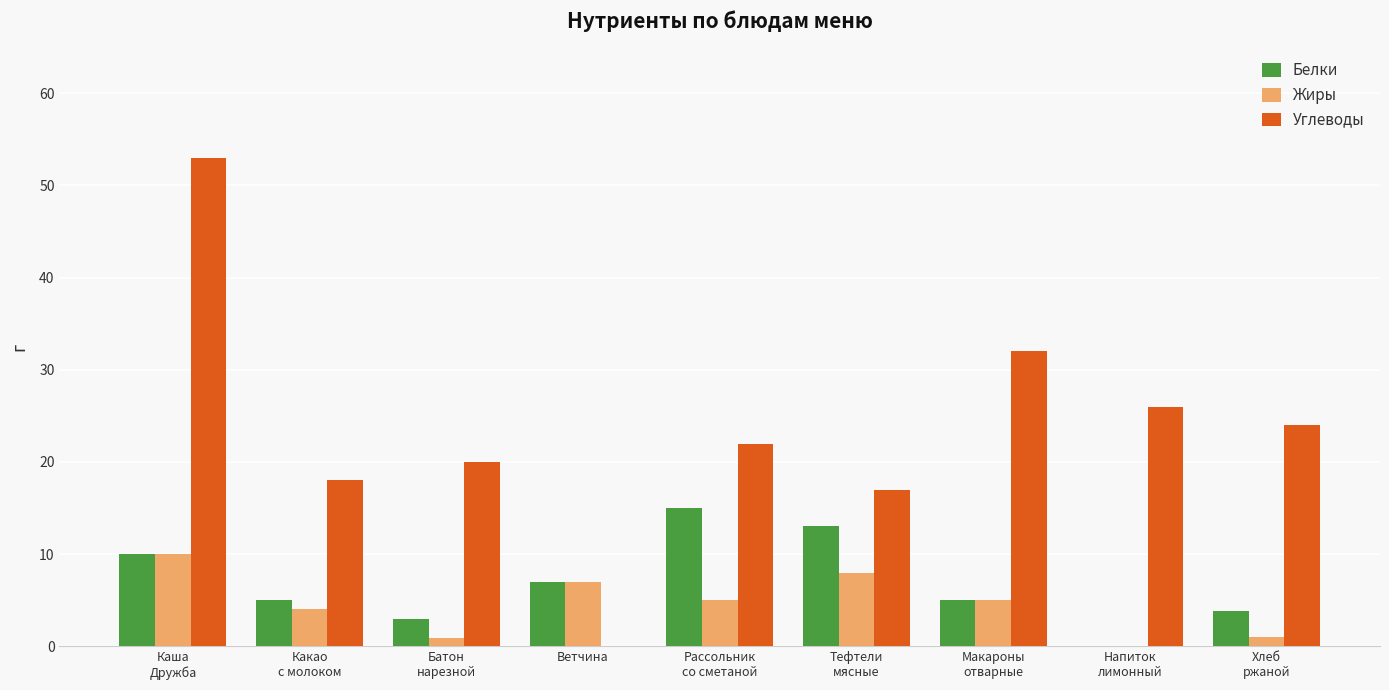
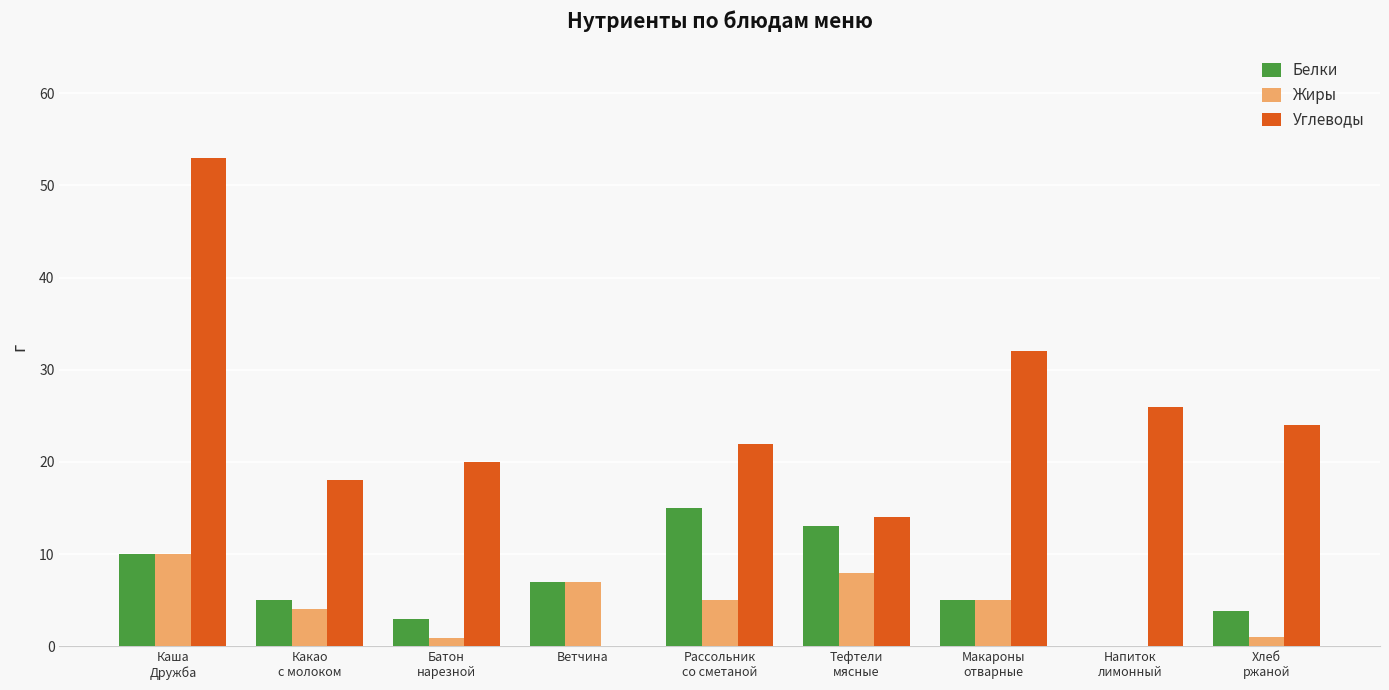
Углеводы, Тефтели мясные: 17 -> 14
